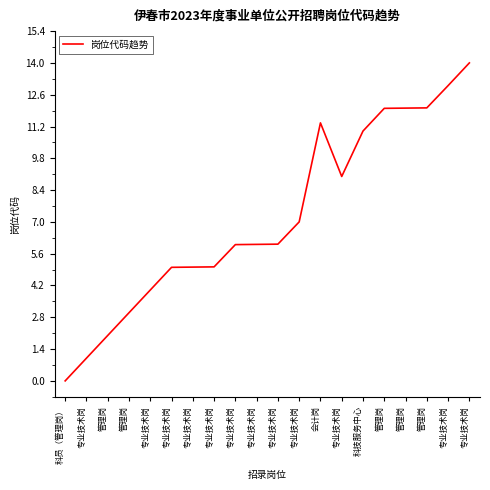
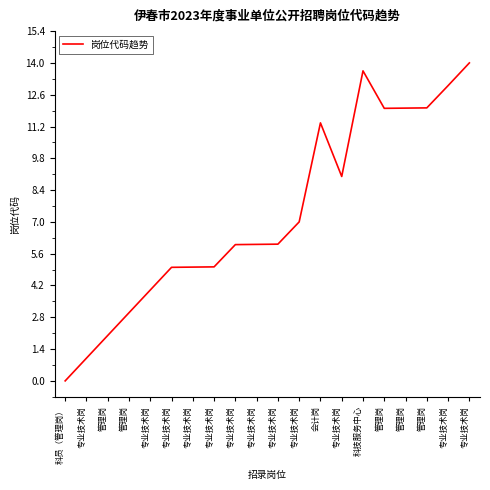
科技服务中心: 11.0 -> 13.7
